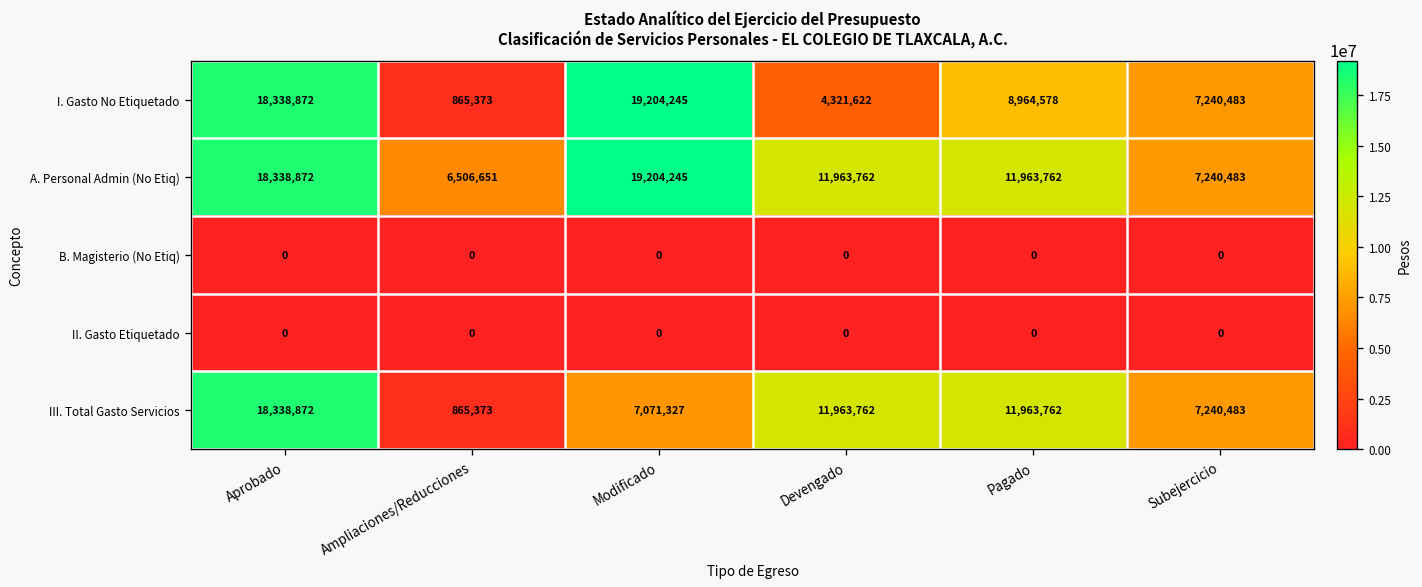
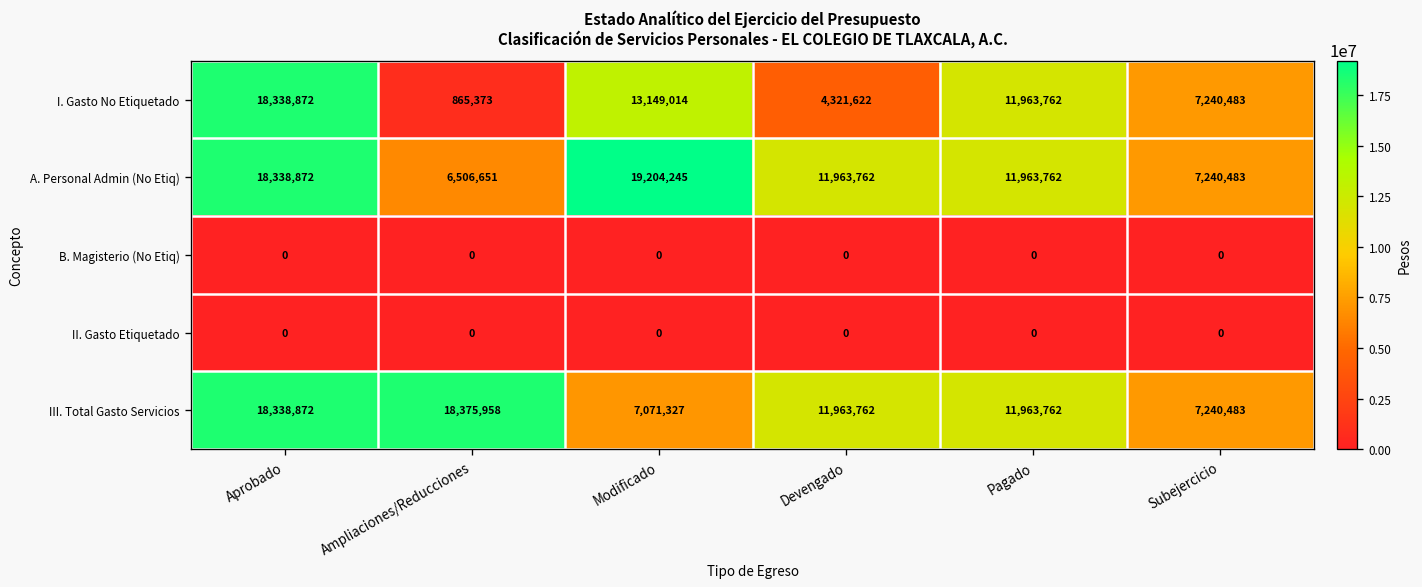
I. Gasto No Etiquetado, Modificado: 19,204,245 -> 13,149,014
I. Gasto No Etiquetado, Pagado: 8,964,578 -> 11,963,762
III. Total Gasto Servicios, Ampliaciones/Reducciones: 865,373 -> 18,375,958
